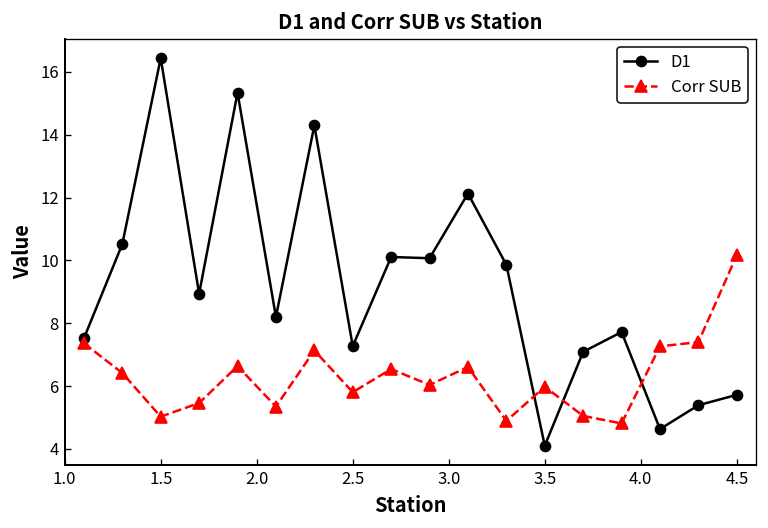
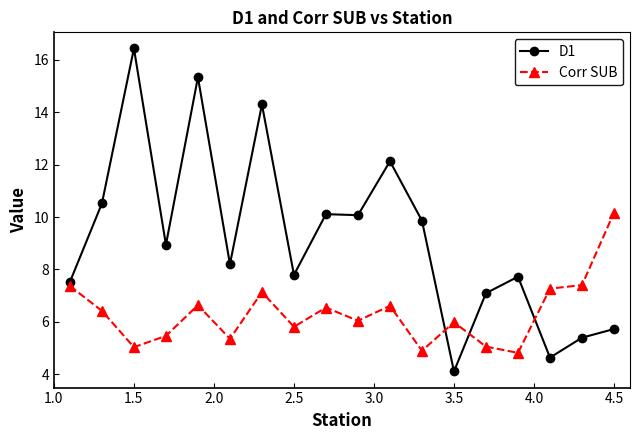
D1, 2.5: 7.3 -> 7.8
